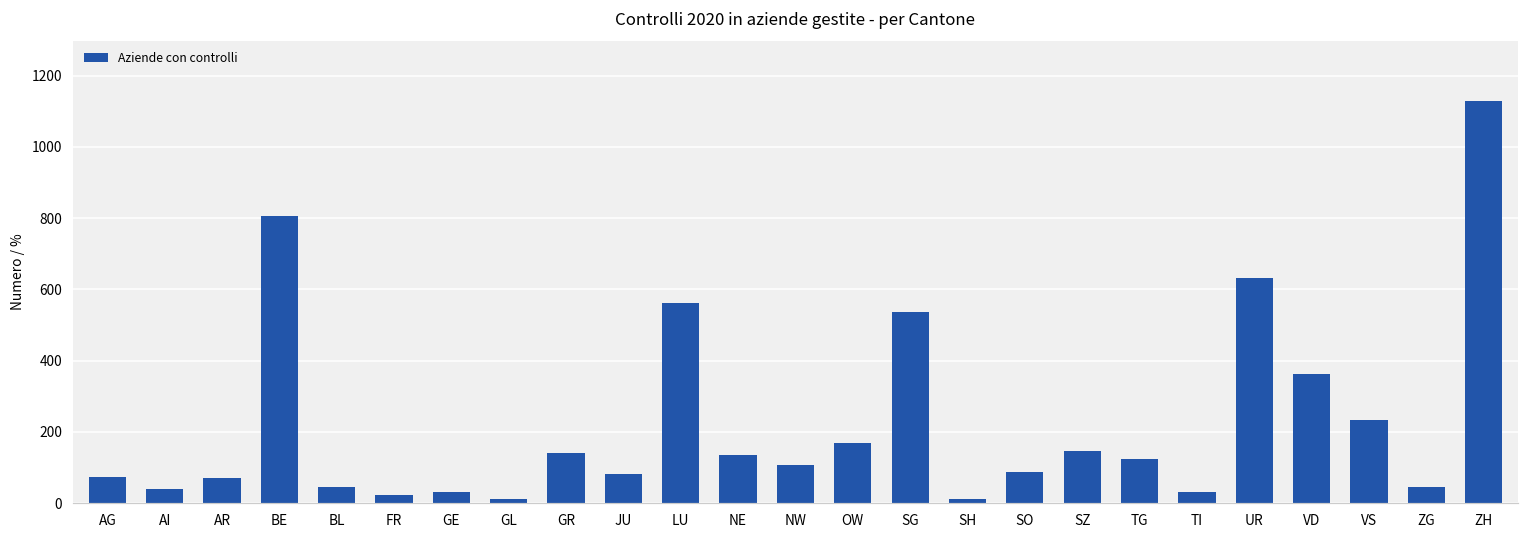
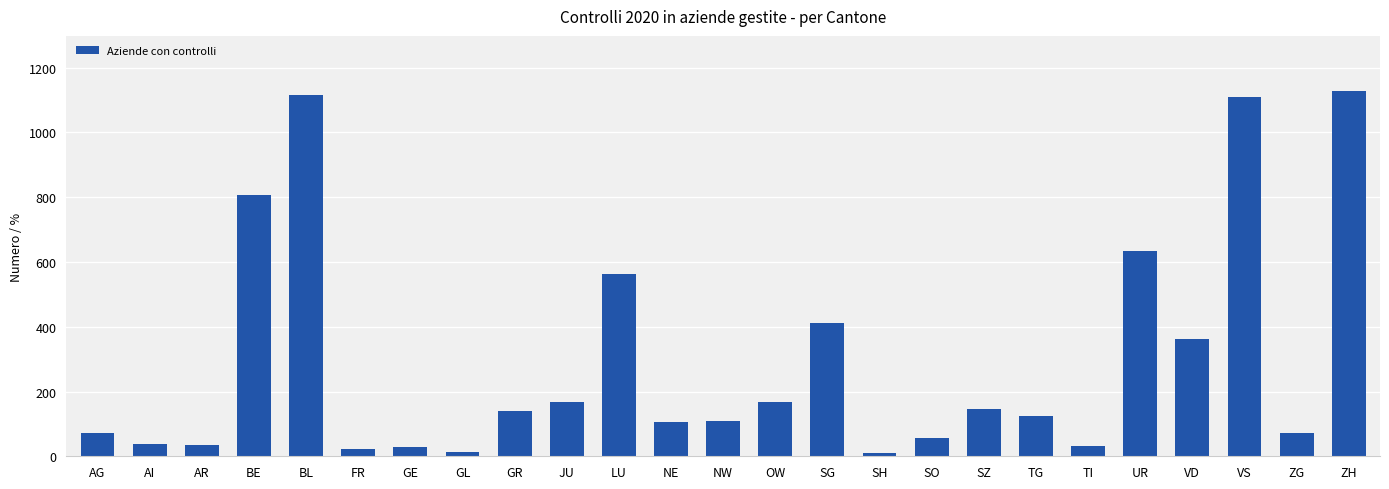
AR: 70 -> 40
BL: 50 -> 1120
JU: 80 -> 170
NE: 140 -> 110
SG: 540 -> 410
SO: 90 -> 60
VS: 230 -> 1110
ZG: 40 -> 70
